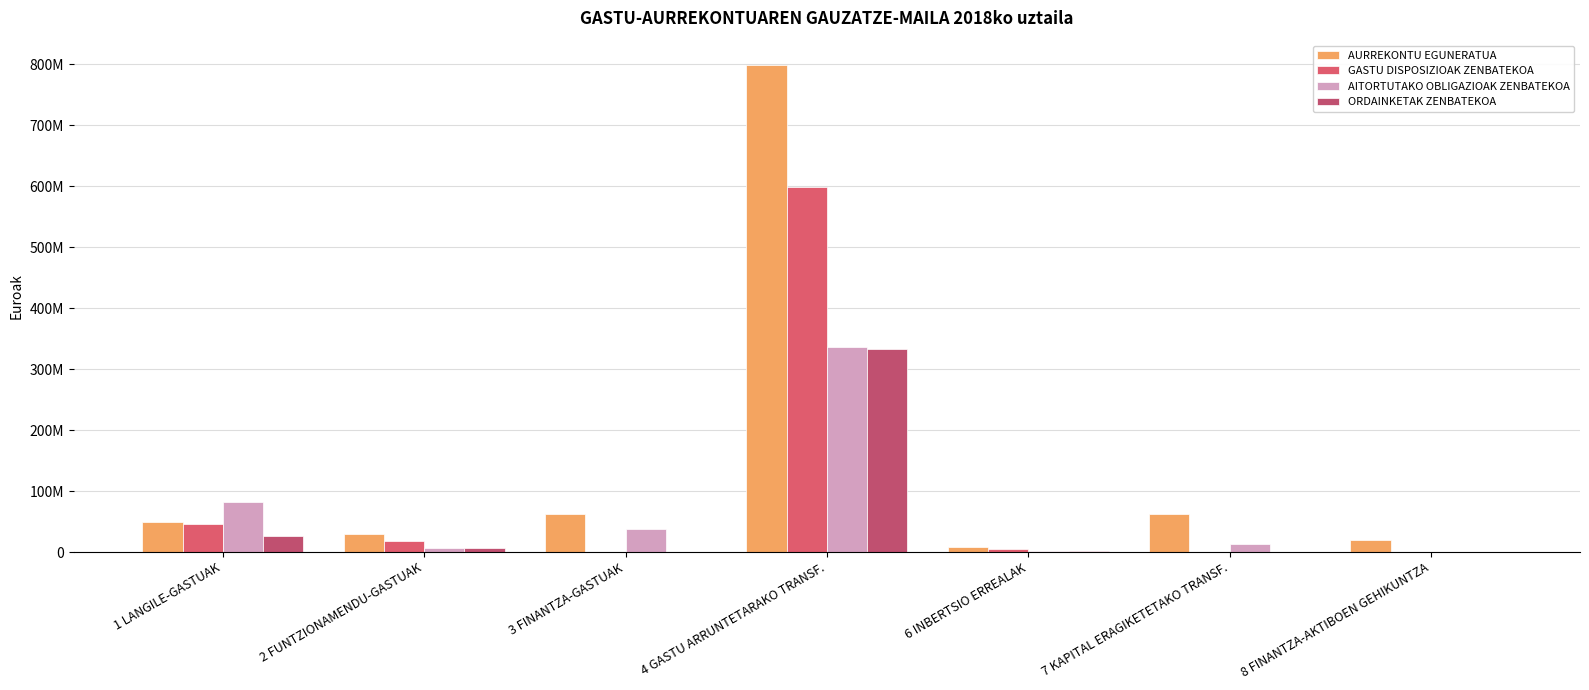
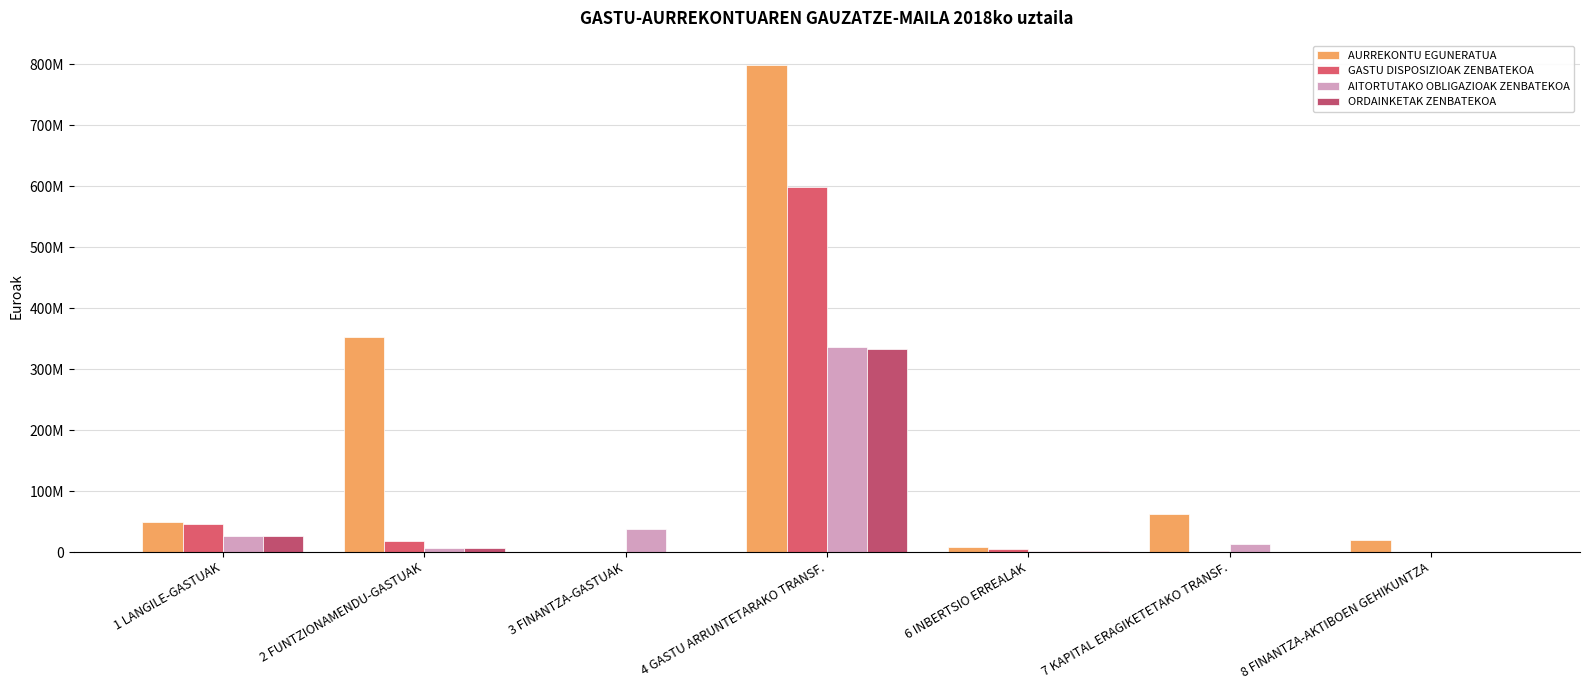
AITORTUTAKO OBLIGAZIOAK ZENBATEKOA, 1 LANGILE-GASTUAK: 80000000 -> 30000000
AURREKONTU EGUNERATUA, 2 FUNTZIONAMENDU-GASTUAK: 30000000 -> 350000000
AURREKONTU EGUNERATUA, 3 FINANTZA-GASTUAK: 60000000 -> 0
